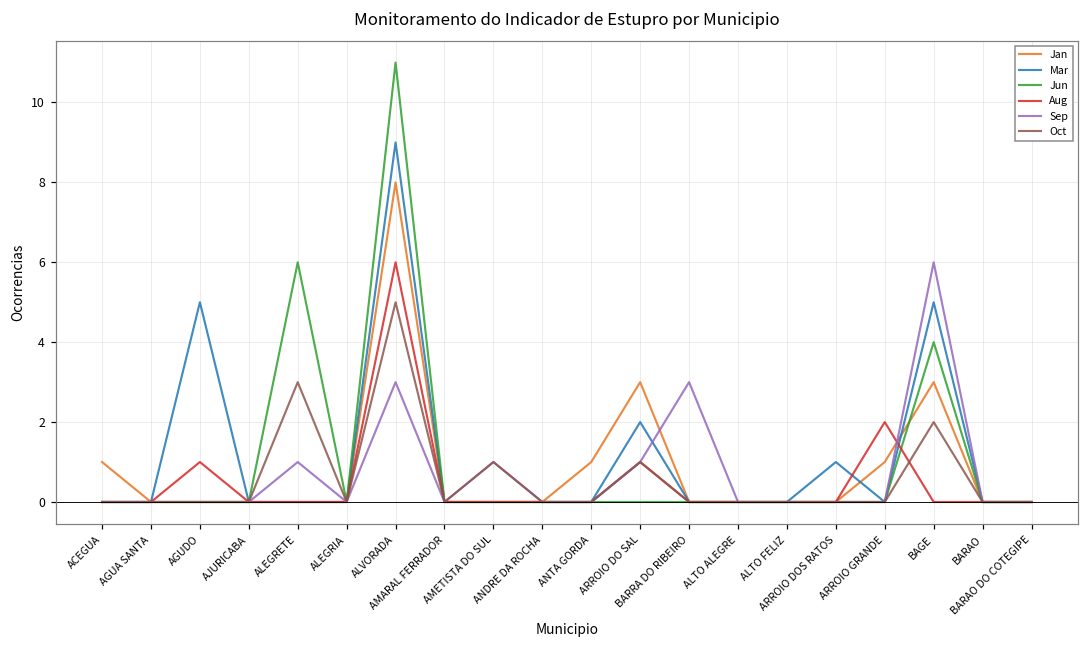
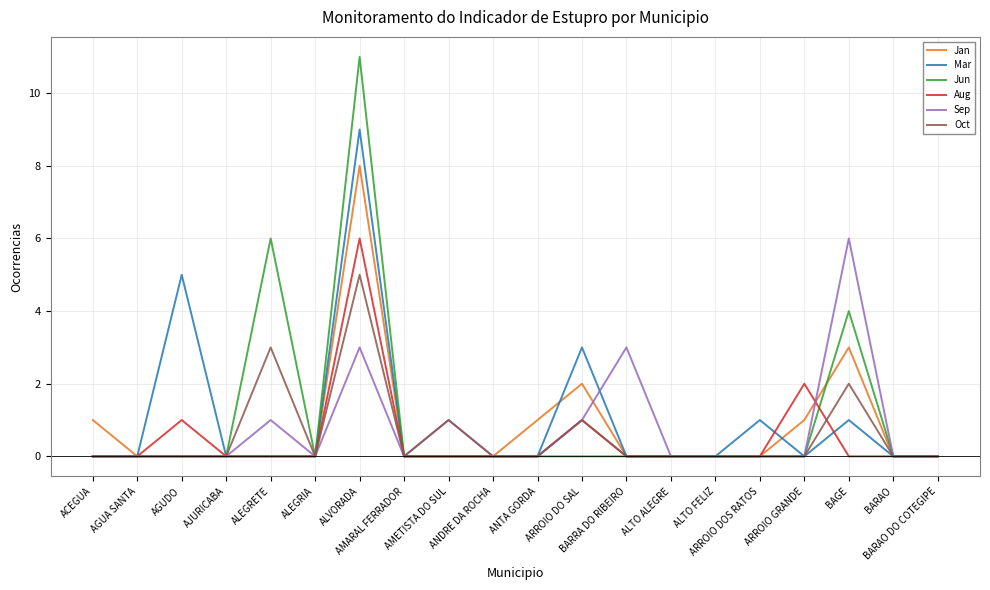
Jan, ARROIO DO SAL: 3 -> 2
Mar, ARROIO DO SAL: 2 -> 3
Mar, BAGE: 5 -> 1
